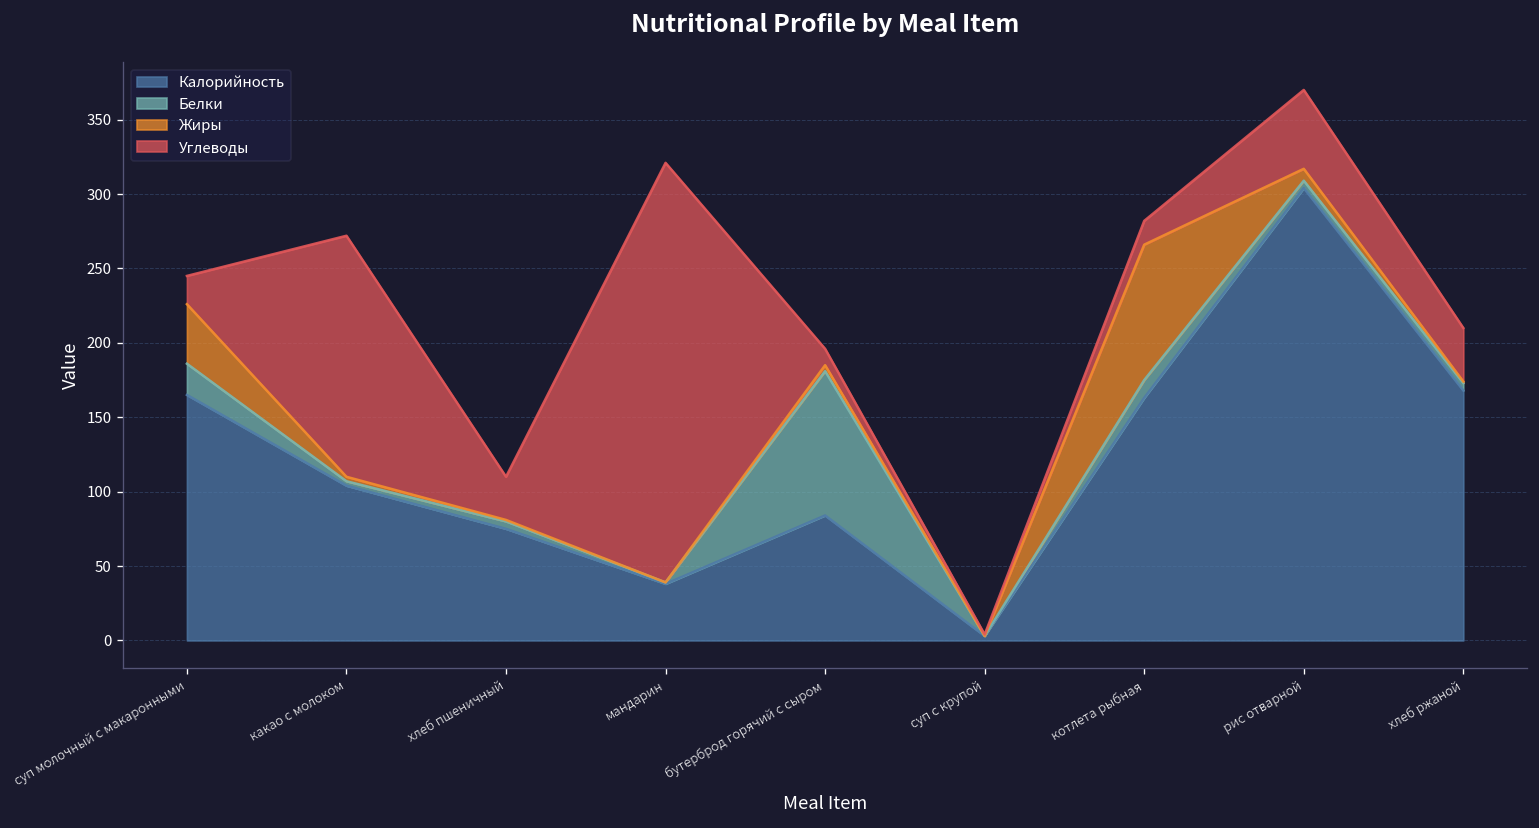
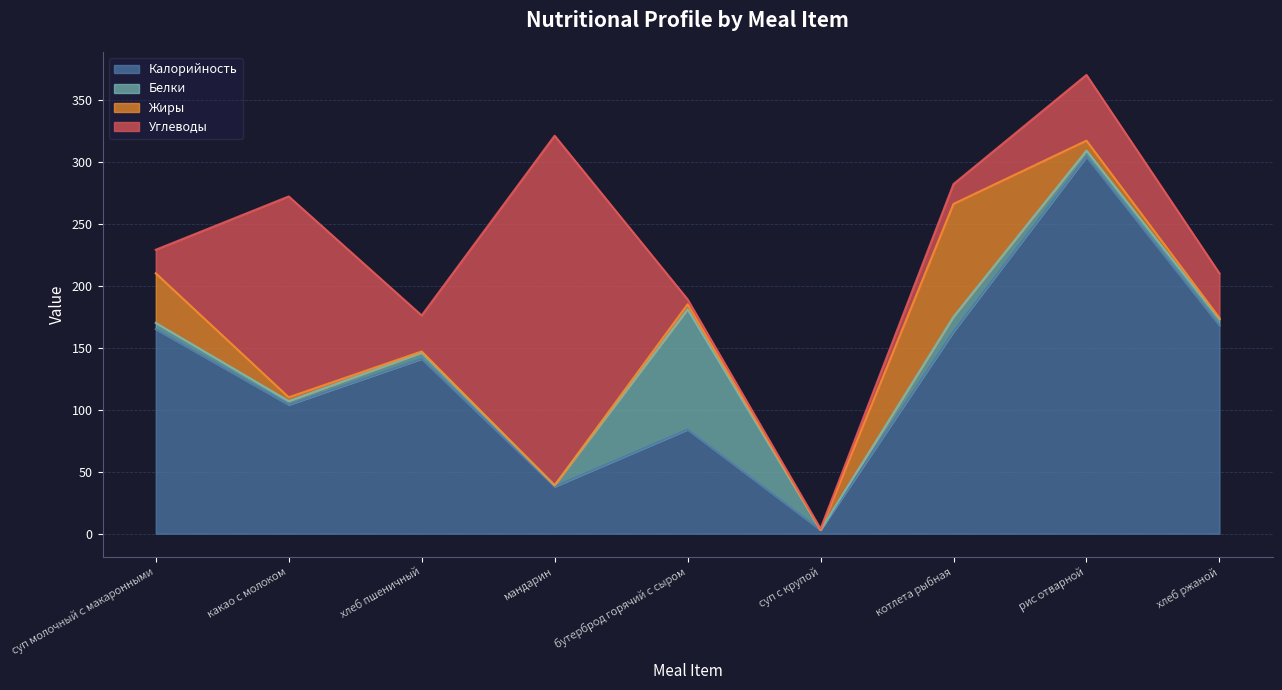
Белки, суп молочный с макаронными: 21 -> 5
Калорийность, хлеб пшеничный: 75 -> 141
Углеводы, бутерброд горячий с сыром: 11 -> 4
